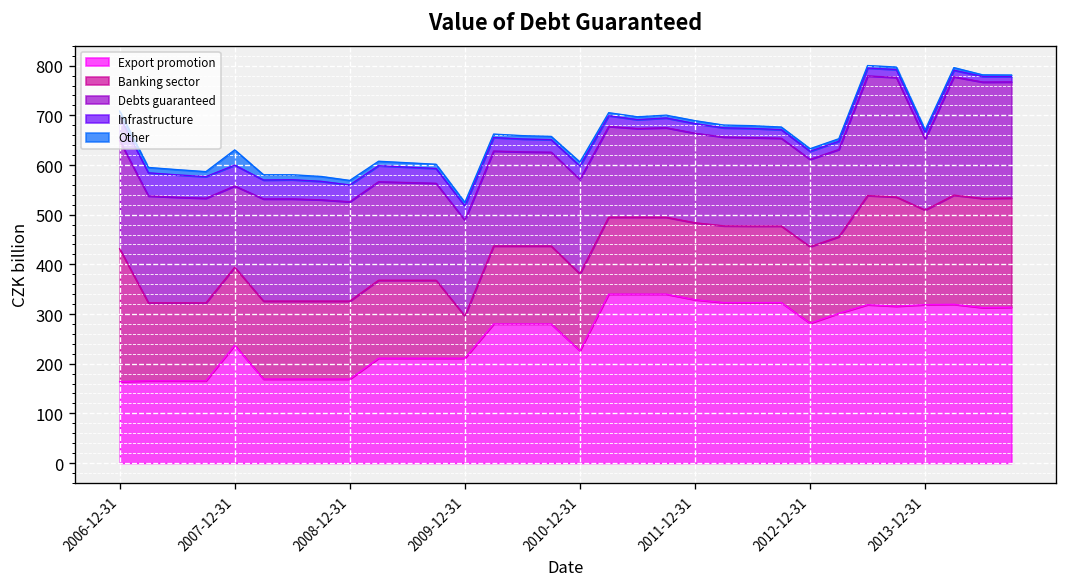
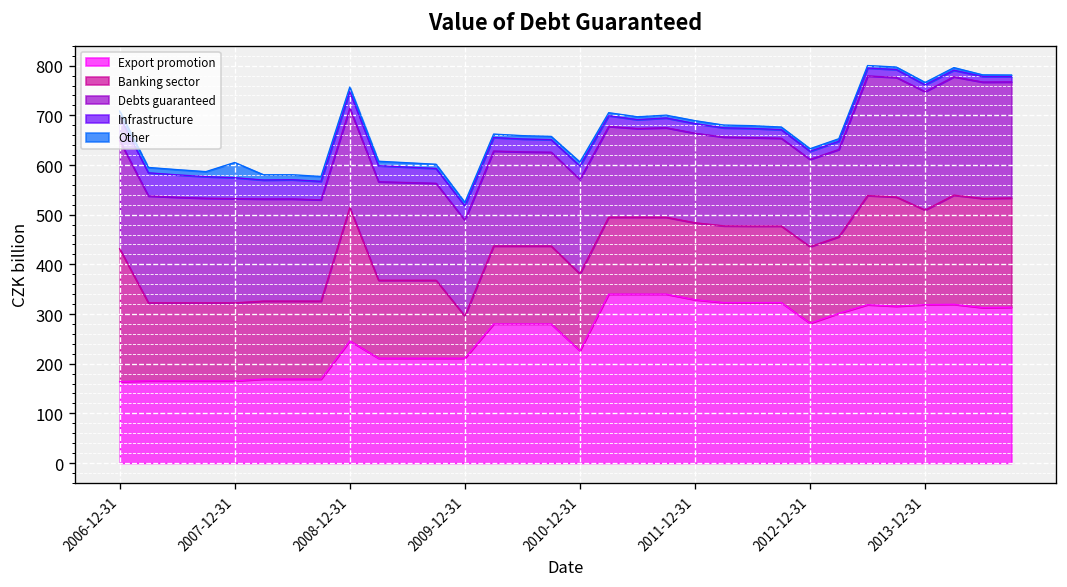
Export promotion, 2007-12-31: 240 -> 170
Debts guaranteed, 2007-12-31: 160 -> 210
Export promotion, 2008-12-31: 170 -> 250
Banking sector, 2008-12-31: 160 -> 270
Debts guaranteed, 2013-12-31: 140 -> 240
